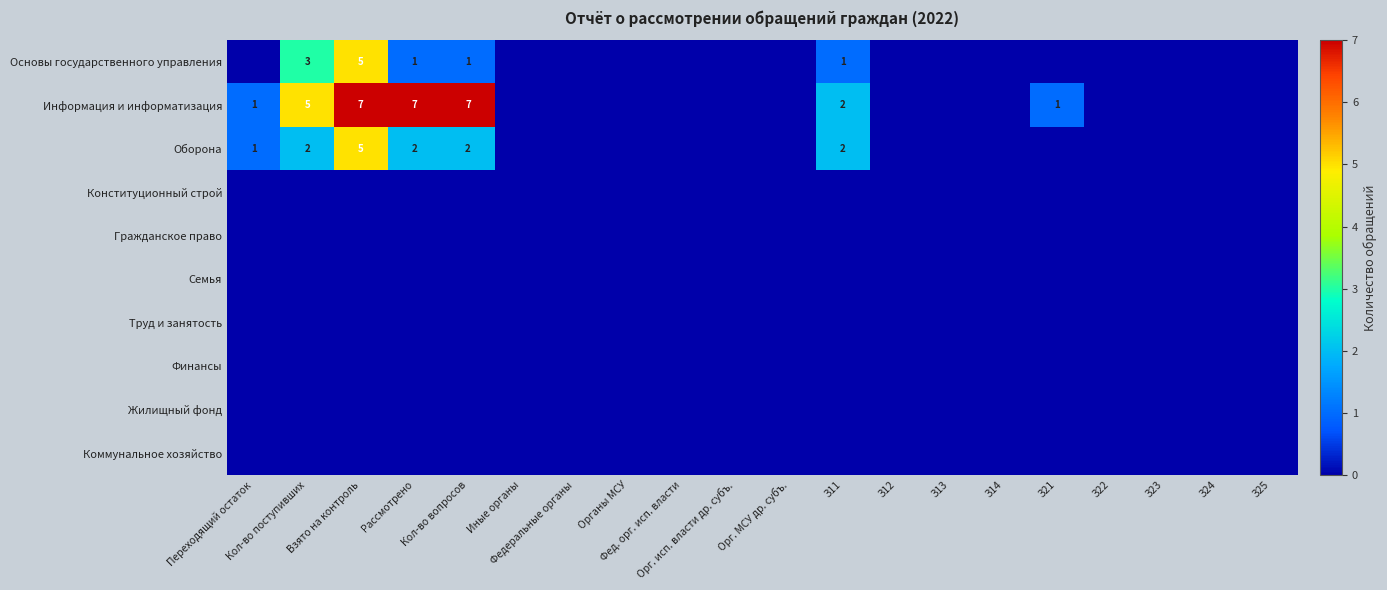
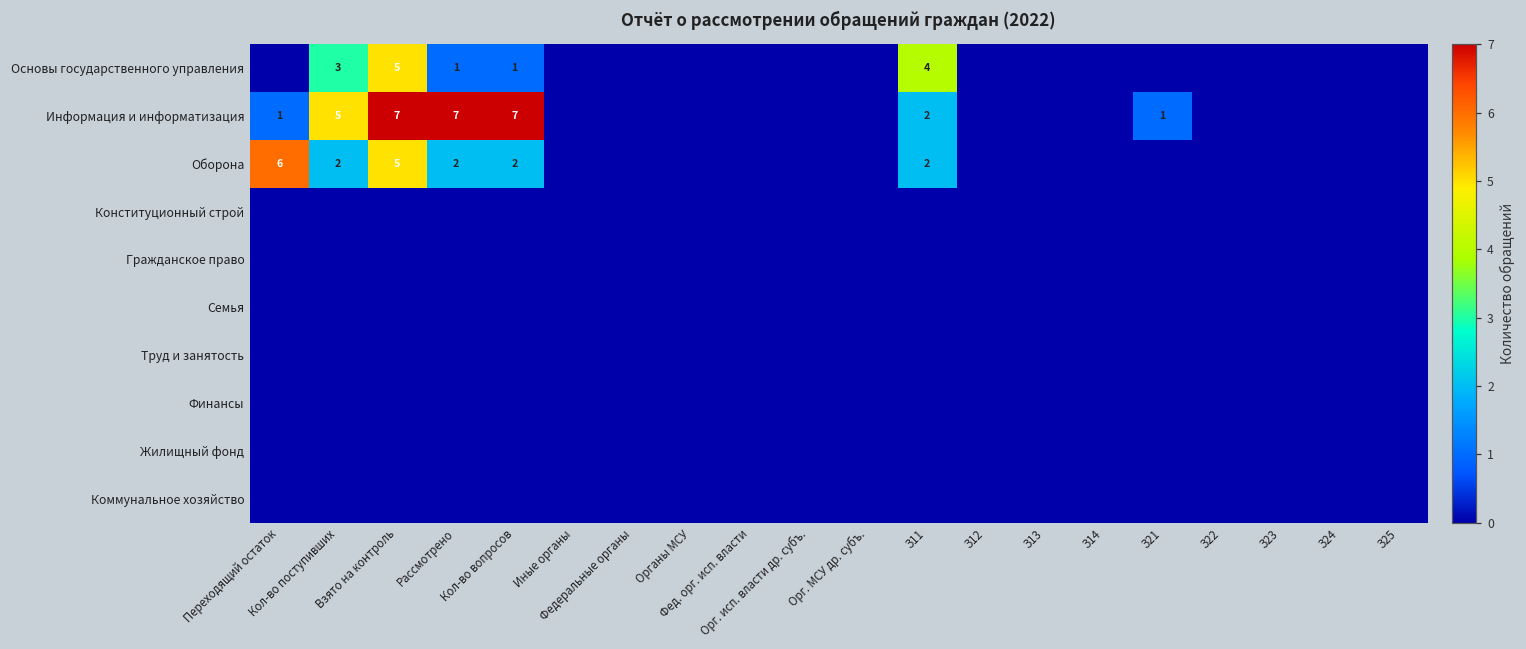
Основы государственного управления, З11: 1 -> 4
Оборона, Переходящий остаток: 1 -> 6
